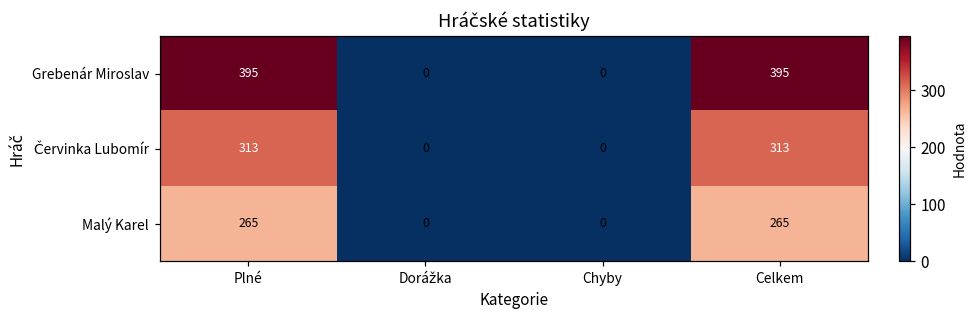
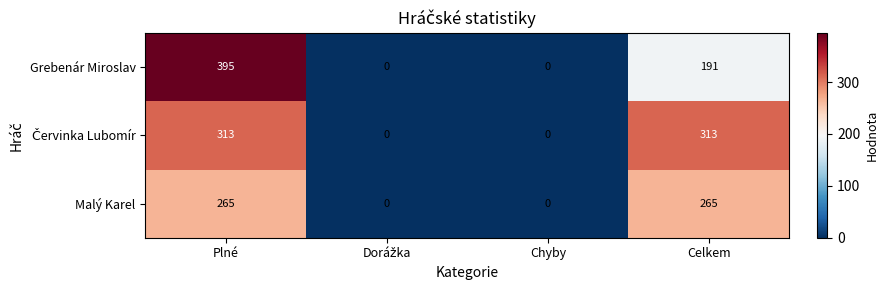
Grebenár Miroslav, Celkem: 395 -> 191
